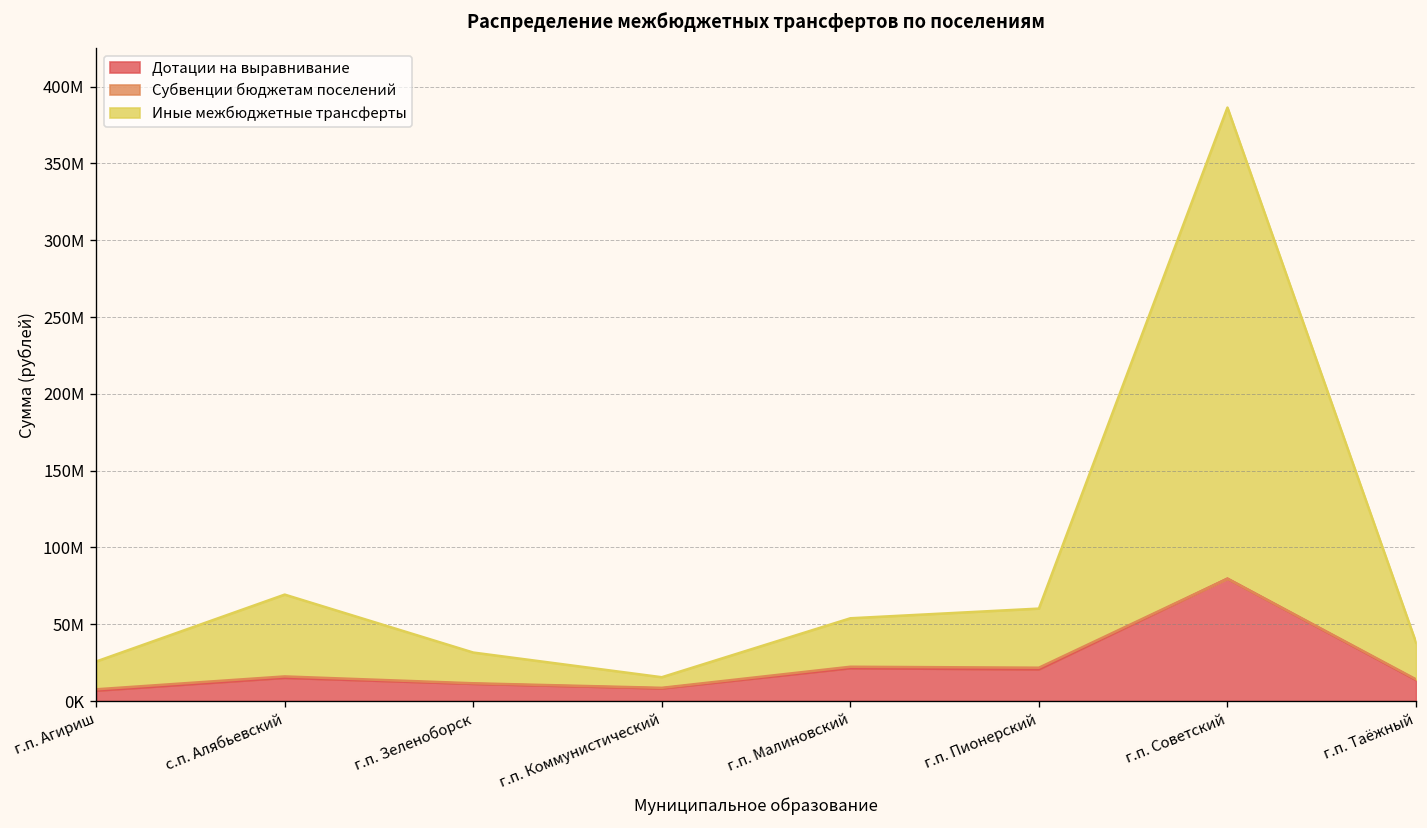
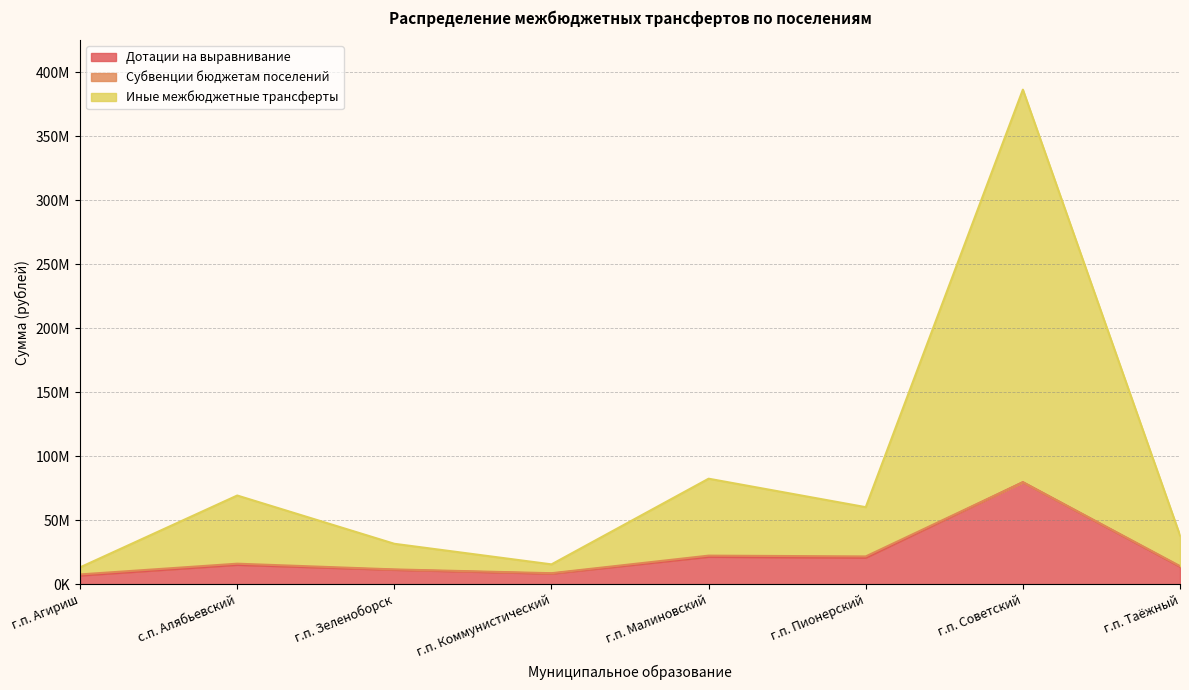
Иные межбюджетные трансферты, г.п. Агириш: 18000000 -> 6000000
Иные межбюджетные трансферты, г.п. Малиновский: 32000000 -> 60000000
